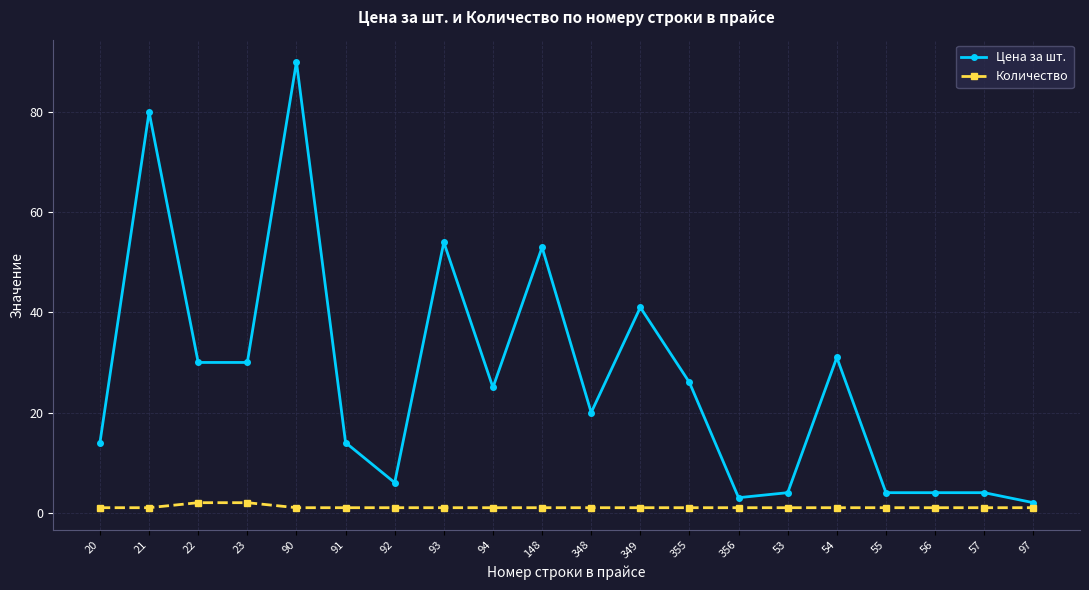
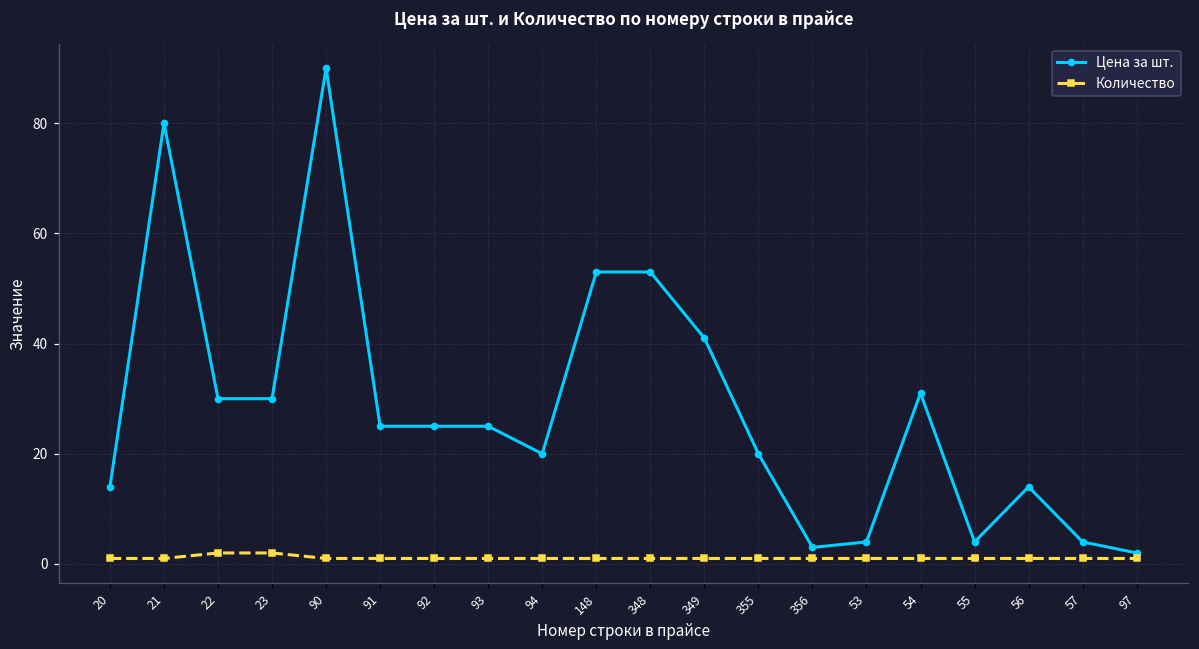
Цена за шт., 91: 14 -> 25
Цена за шт., 92: 6 -> 25
Цена за шт., 93: 54 -> 25
Цена за шт., 94: 25 -> 20
Цена за шт., 348: 20 -> 53
Цена за шт., 355: 26 -> 20
Цена за шт., 56: 4 -> 14
